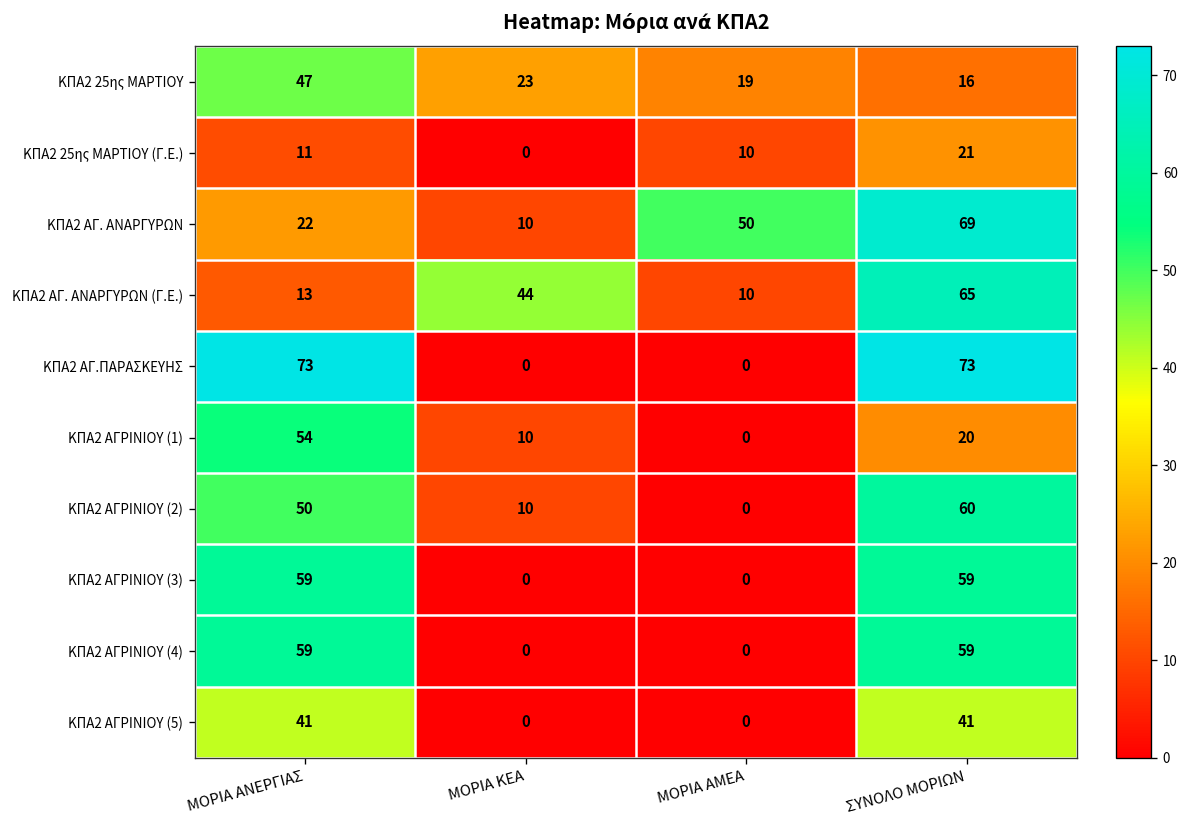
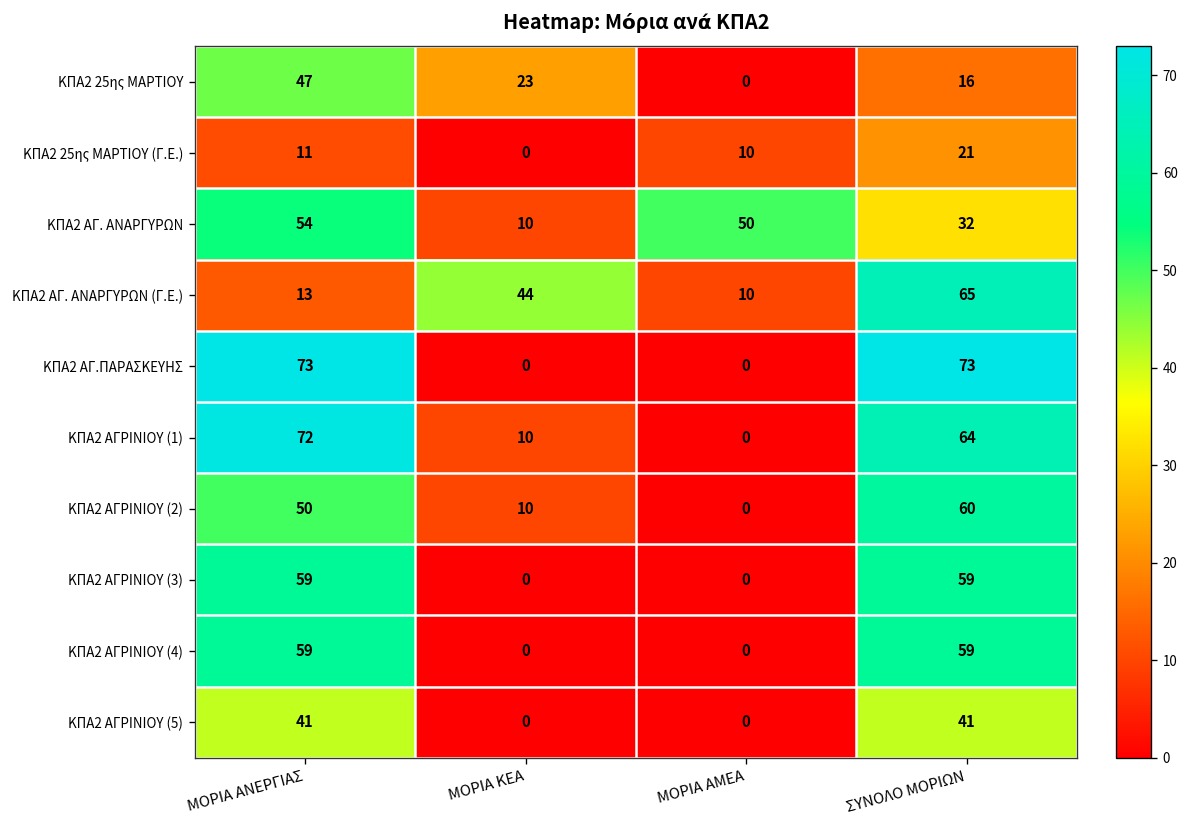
ΚΠΑ2 25ης ΜΑΡΤΙΟΥ, ΜΟΡΙΑ ΑΜΕΑ: 19 -> 0
ΚΠΑ2 ΑΓ. ΑΝΑΡΓΥΡΩΝ, ΜΟΡΙΑ ΑΝΕΡΓΙΑΣ: 22 -> 54
ΚΠΑ2 ΑΓ. ΑΝΑΡΓΥΡΩΝ, ΣΥΝΟΛΟ ΜΟΡΙΩΝ: 69 -> 32
ΚΠΑ2 ΑΓΡΙΝΙΟΥ (1), ΜΟΡΙΑ ΑΝΕΡΓΙΑΣ: 54 -> 72
ΚΠΑ2 ΑΓΡΙΝΙΟΥ (1), ΣΥΝΟΛΟ ΜΟΡΙΩΝ: 20 -> 64
